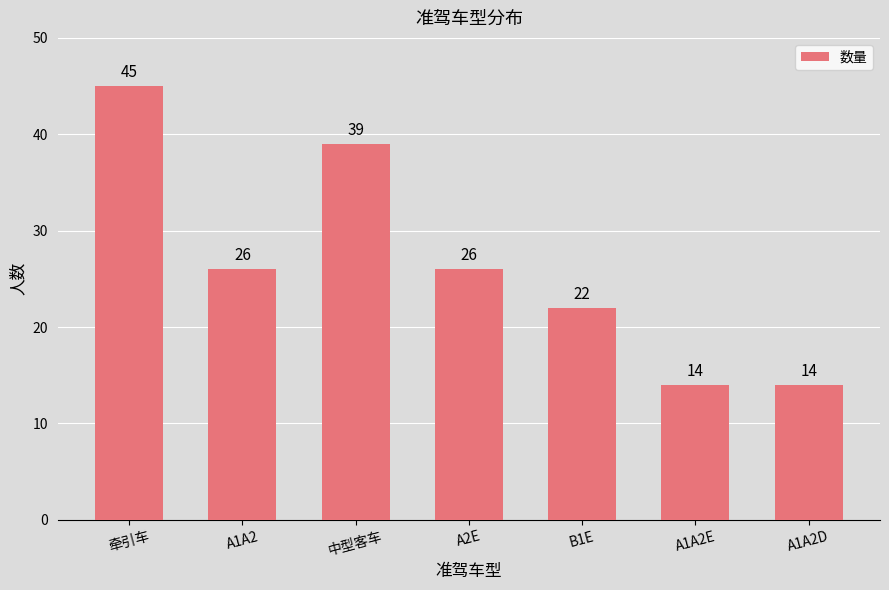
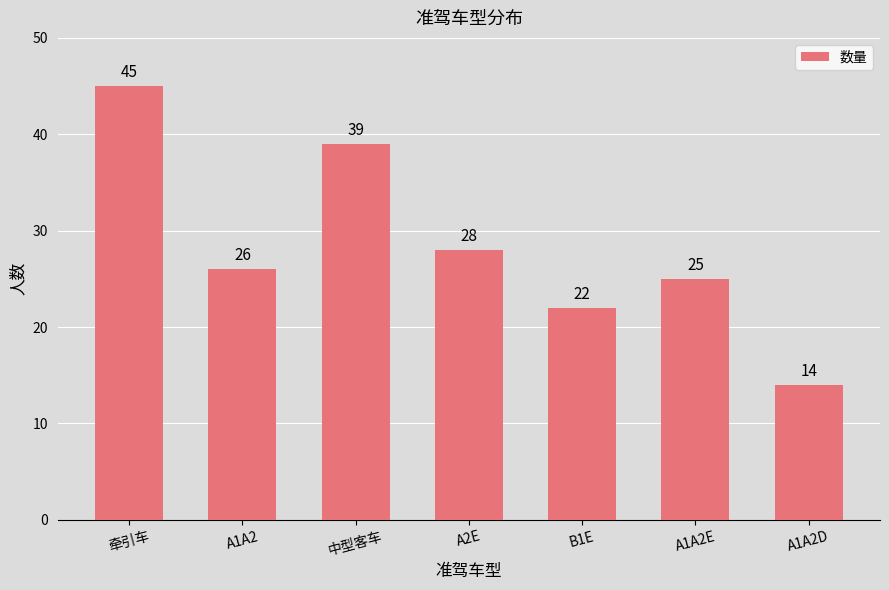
A2E: 26 -> 28
A1A2E: 14 -> 25
